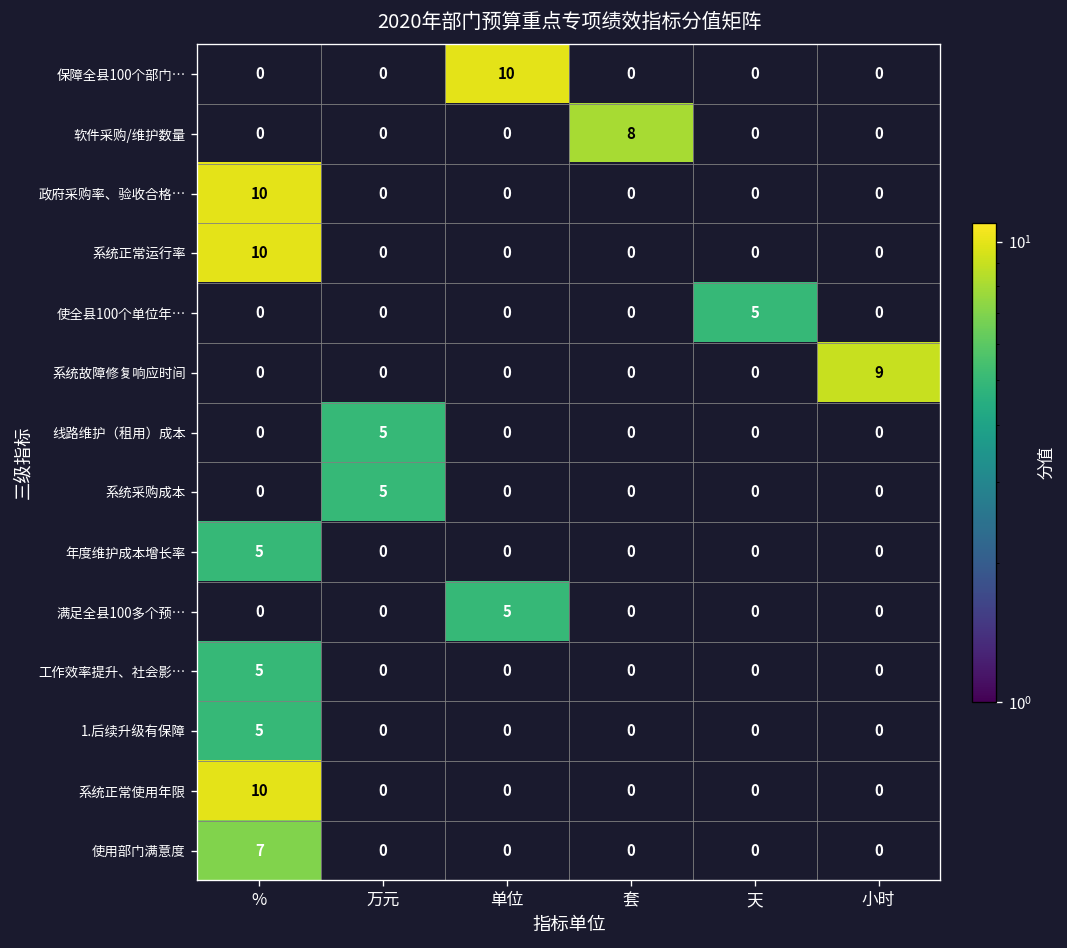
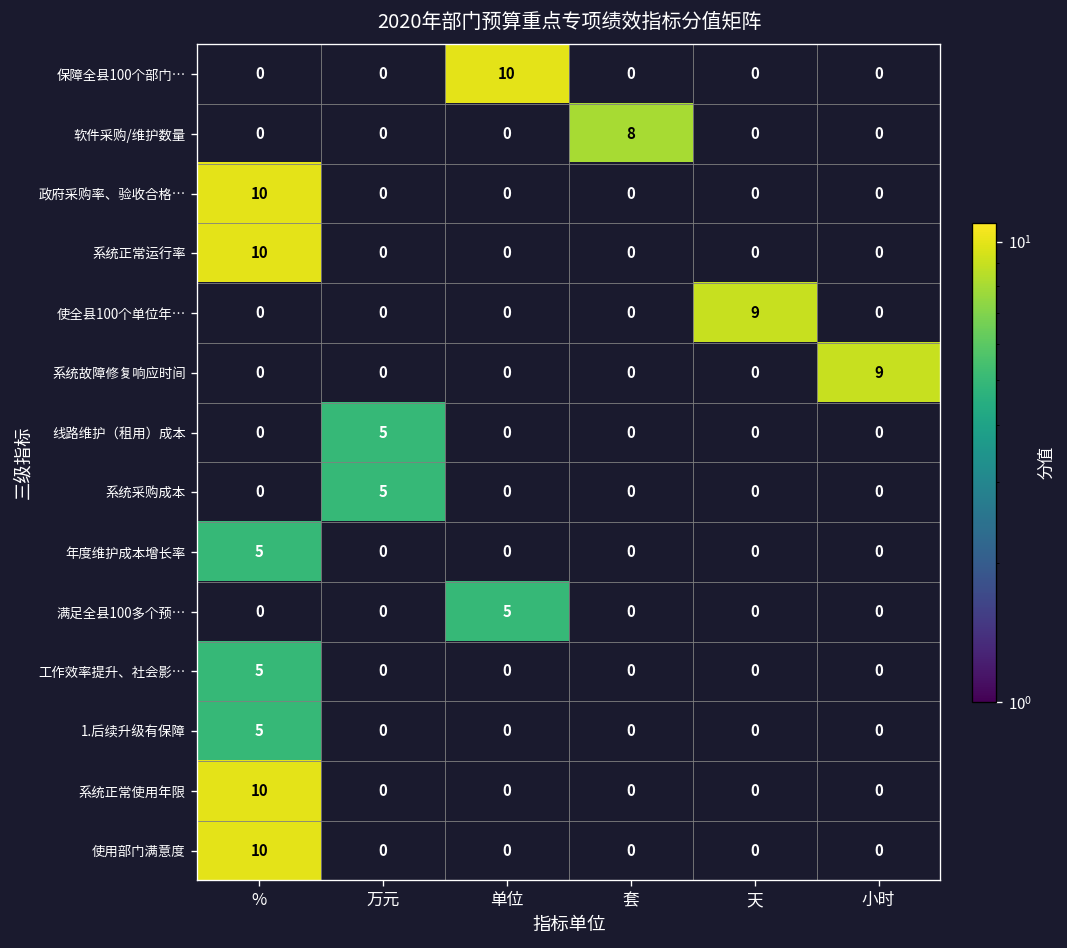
使全县100个单位年…, 天: 5 -> 9
使用部门满意度, %: 7 -> 10
